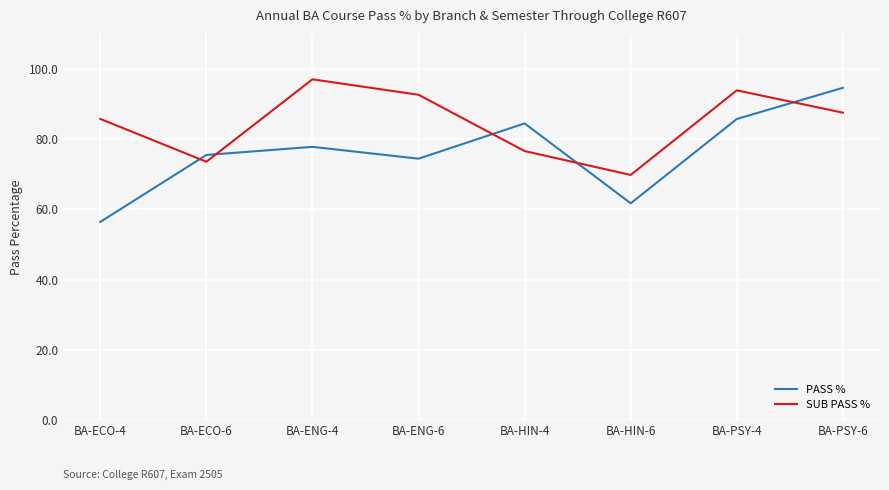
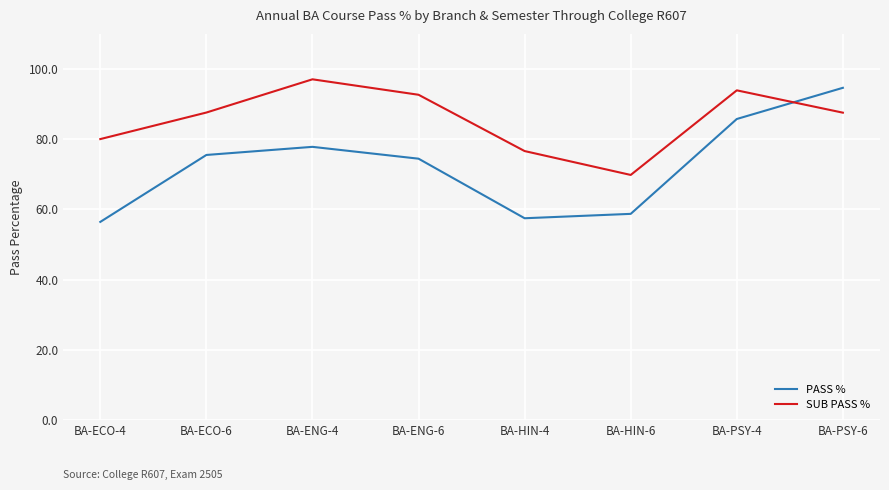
SUB PASS %, BA-ECO-4: 86 -> 80
SUB PASS %, BA-ECO-6: 74 -> 88
PASS %, BA-HIN-4: 84 -> 57
PASS %, BA-HIN-6: 62 -> 59
